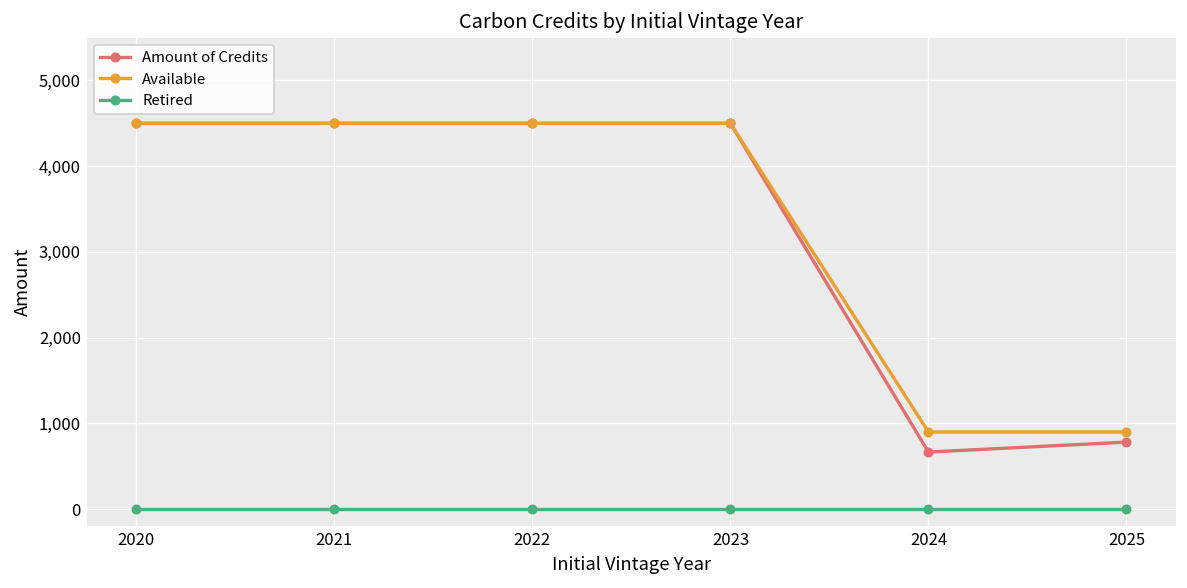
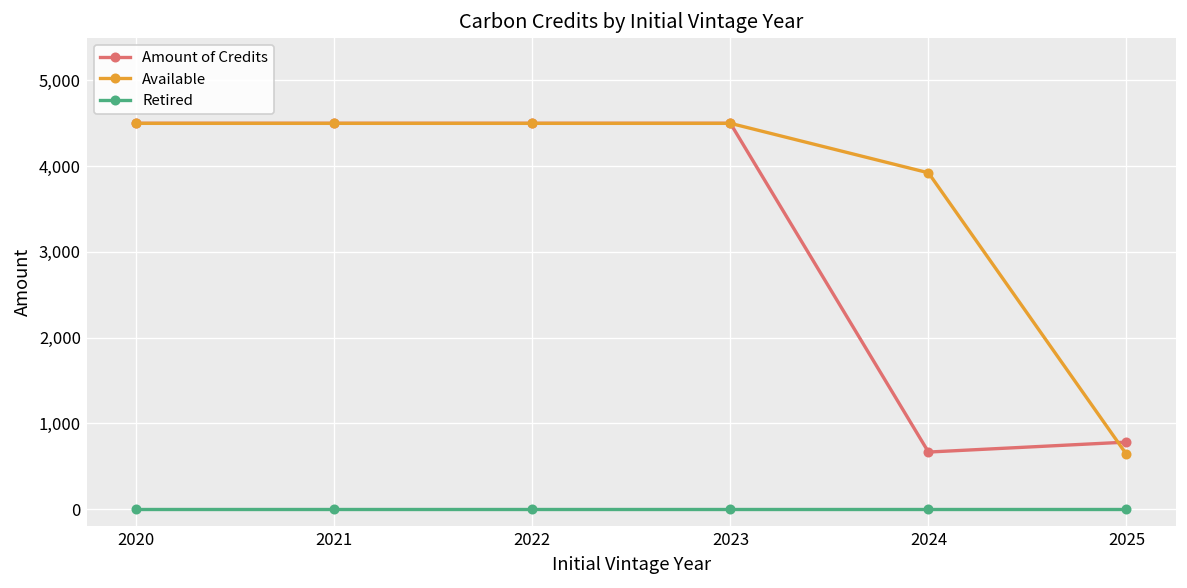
Available, 2024: 900 -> 3,900
Available, 2025: 900 -> 600
